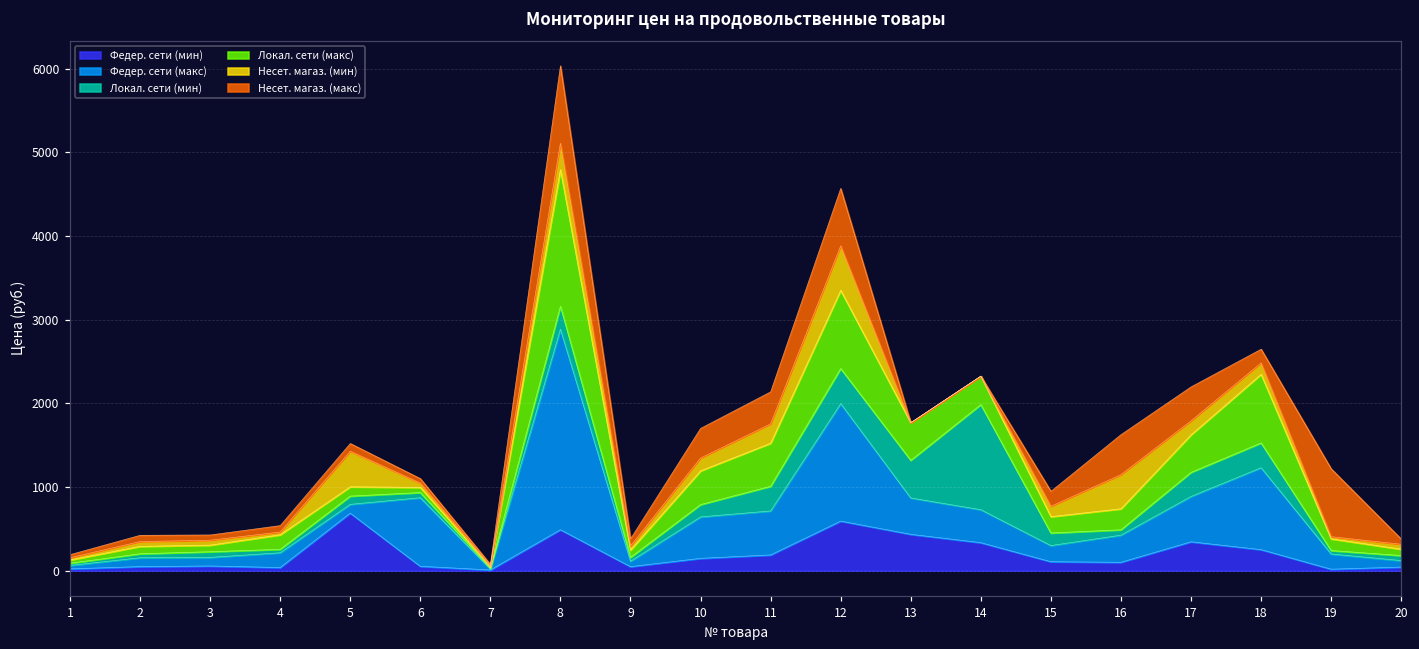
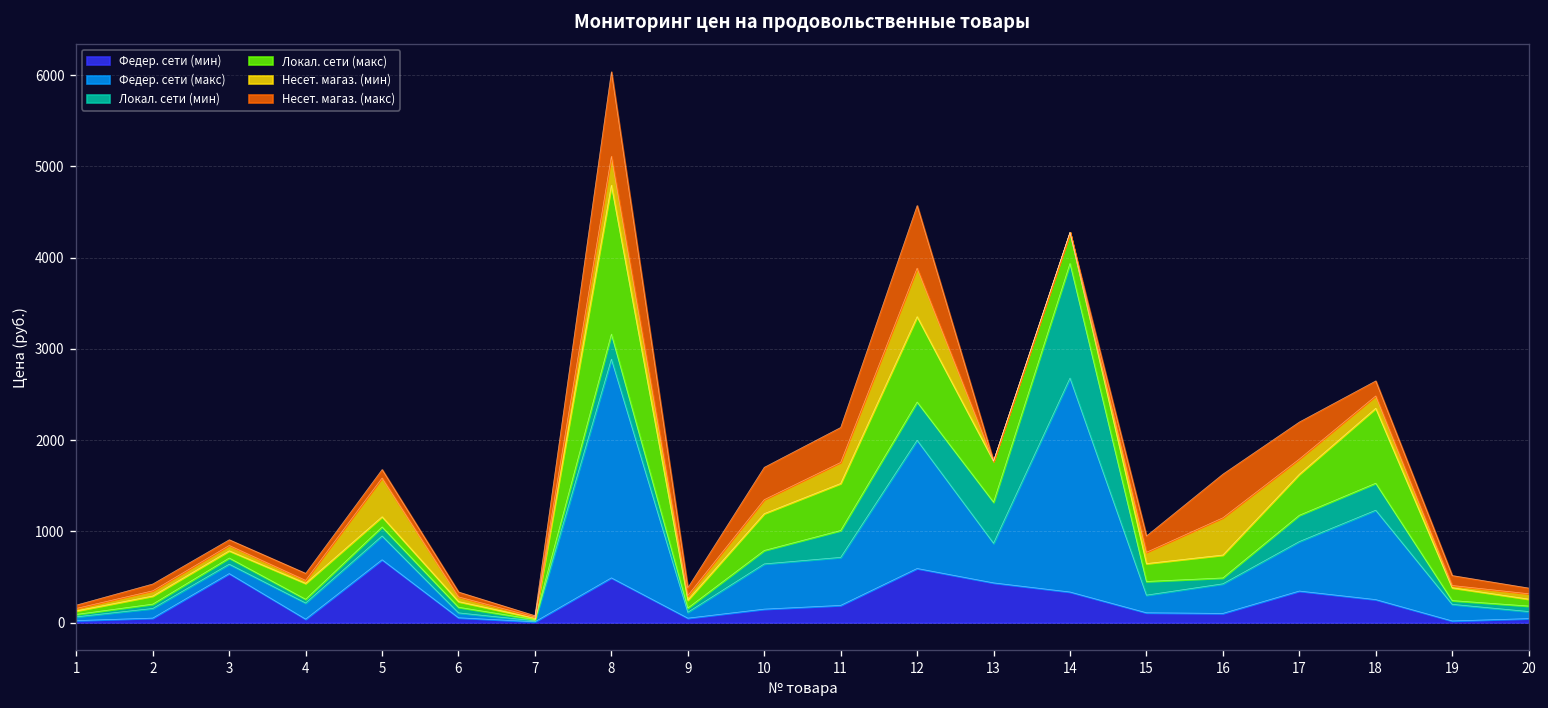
Федер. сети (мин), 3: 100 -> 500
Федер. сети (макс), 5: 100 -> 300
Федер. сети (макс), 6: 800 -> 100
Федер. сети (макс), 14: 400 -> 2300
Несет. магаз. (макс), 19: 800 -> 100
